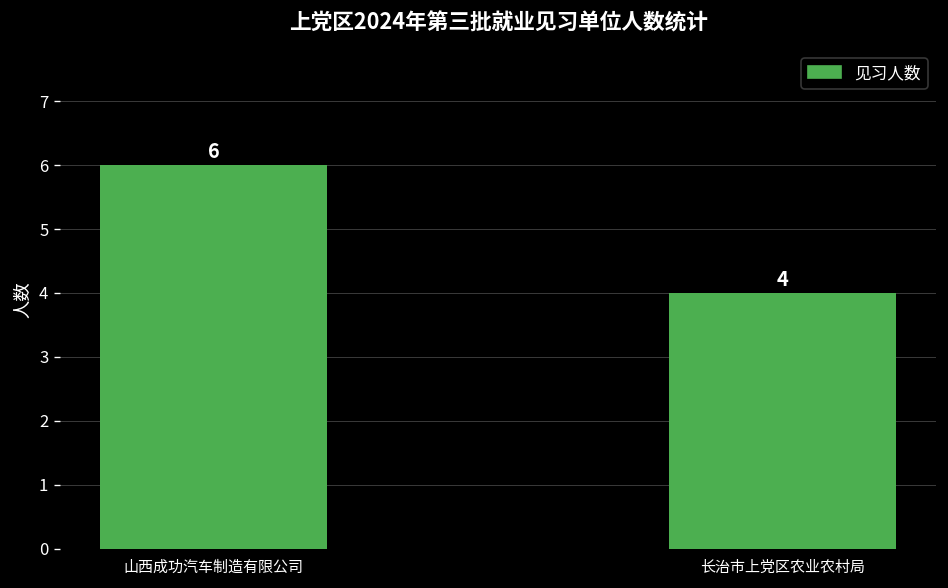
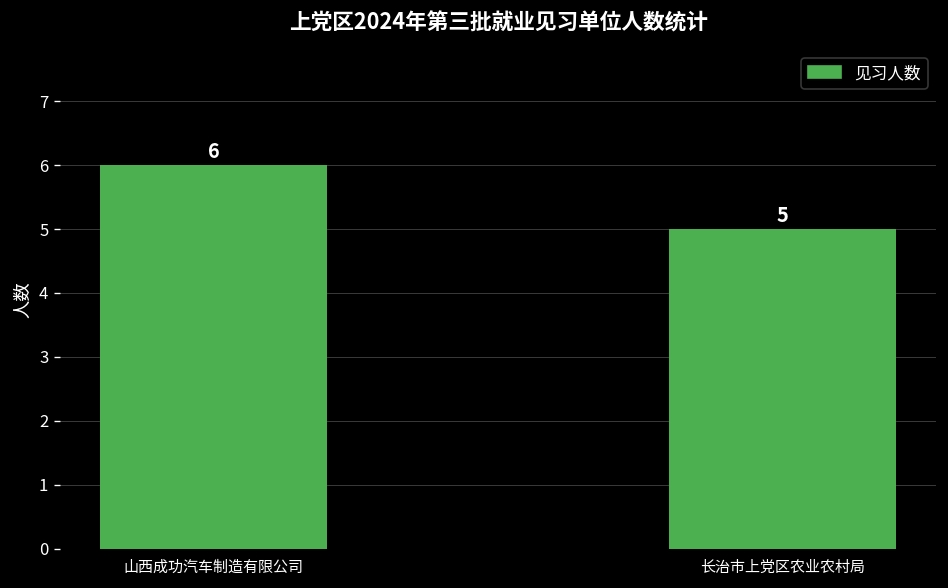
长治市上党区农业农村局: 4 -> 5
